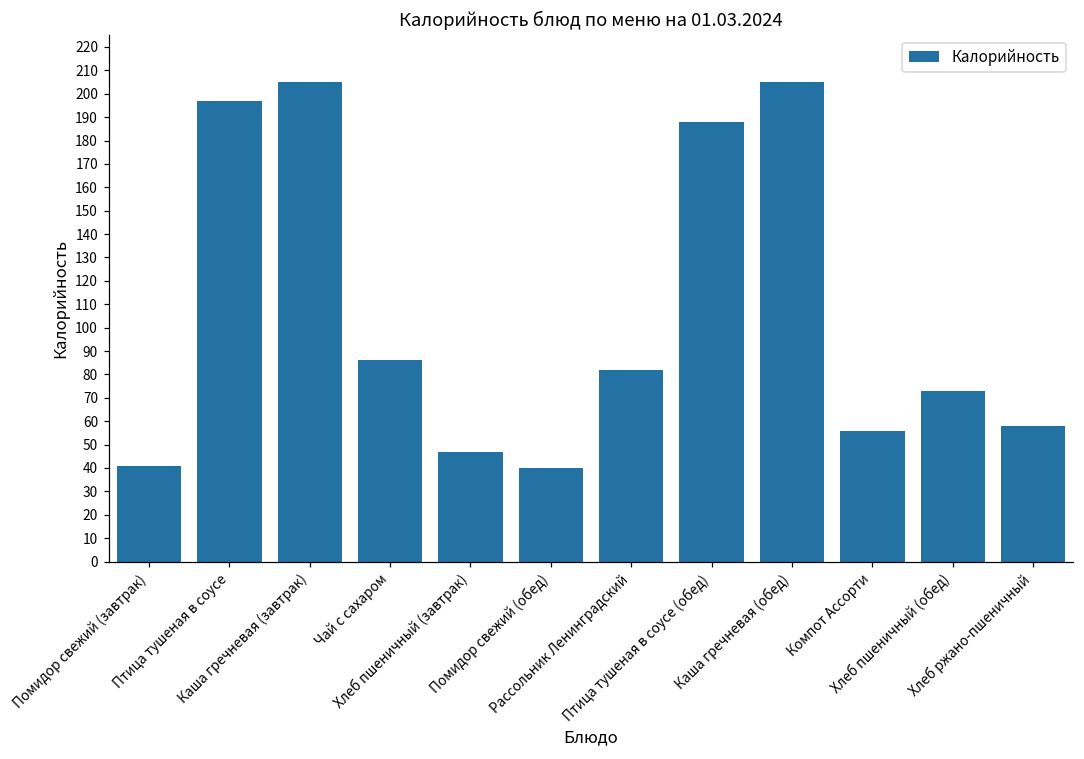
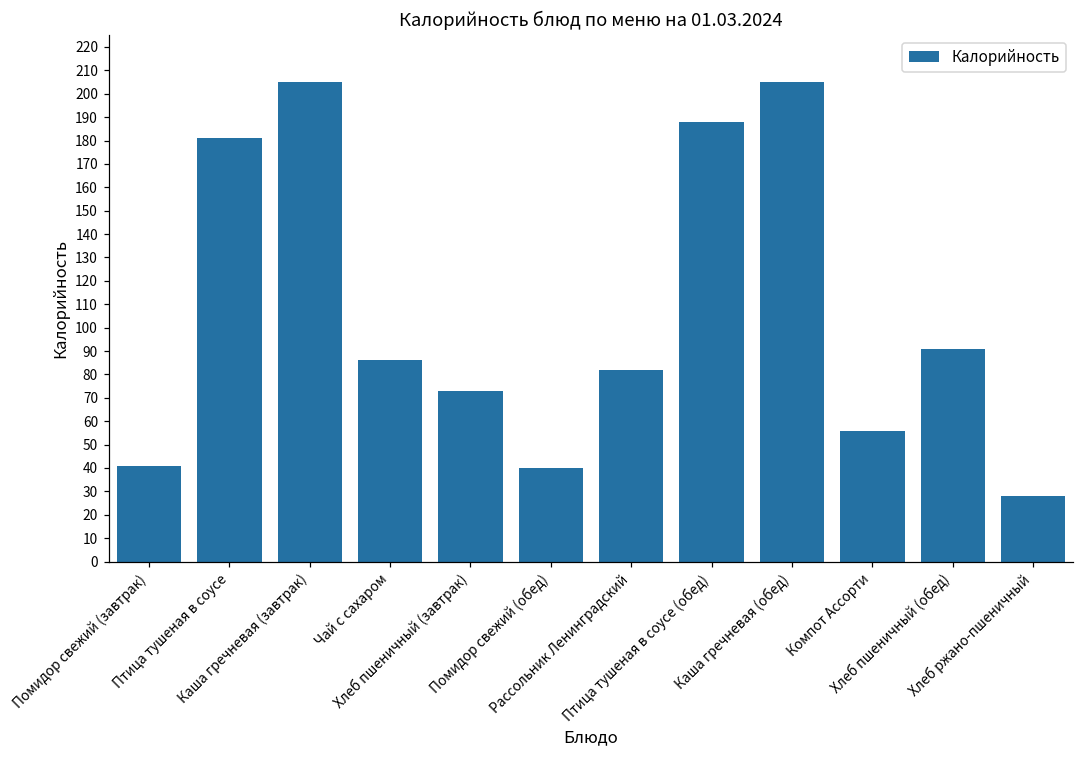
Птица тушеная в соусе: 197 -> 181
Хлеб пшеничный (завтрак): 47 -> 73
Хлеб пшеничный (обед): 73 -> 91
Хлеб ржано-пшеничный: 58 -> 28
